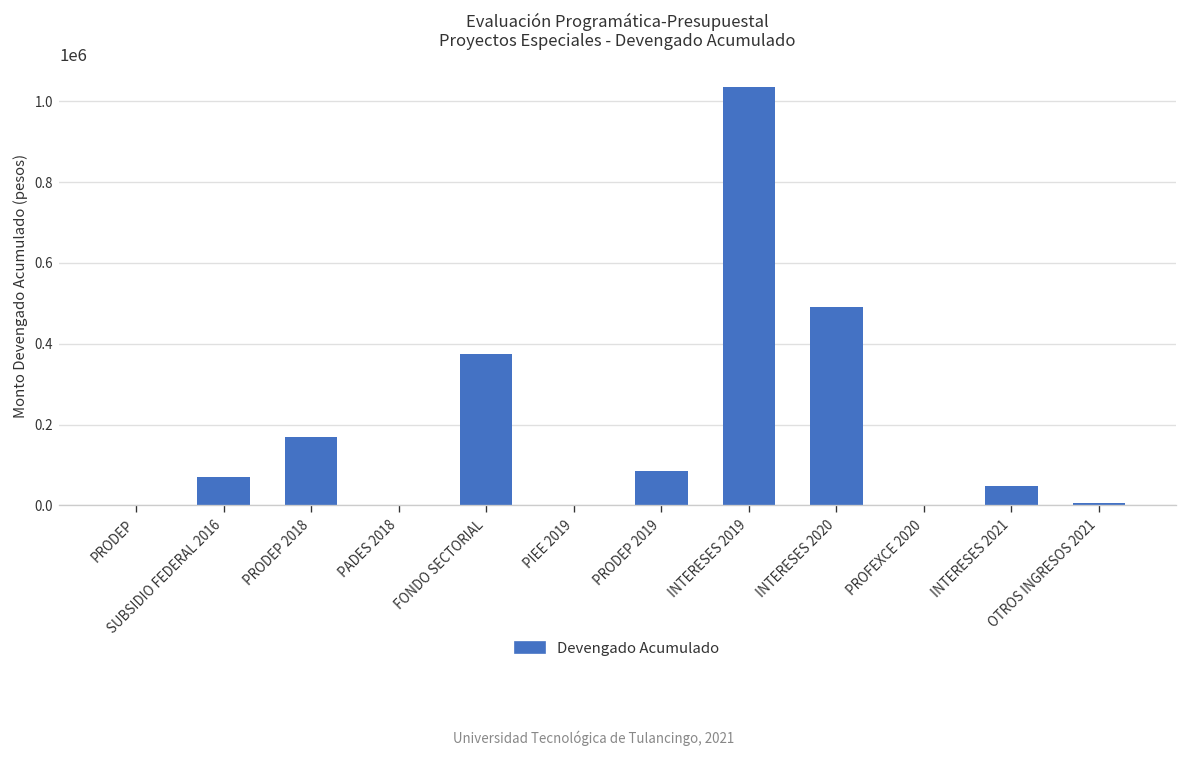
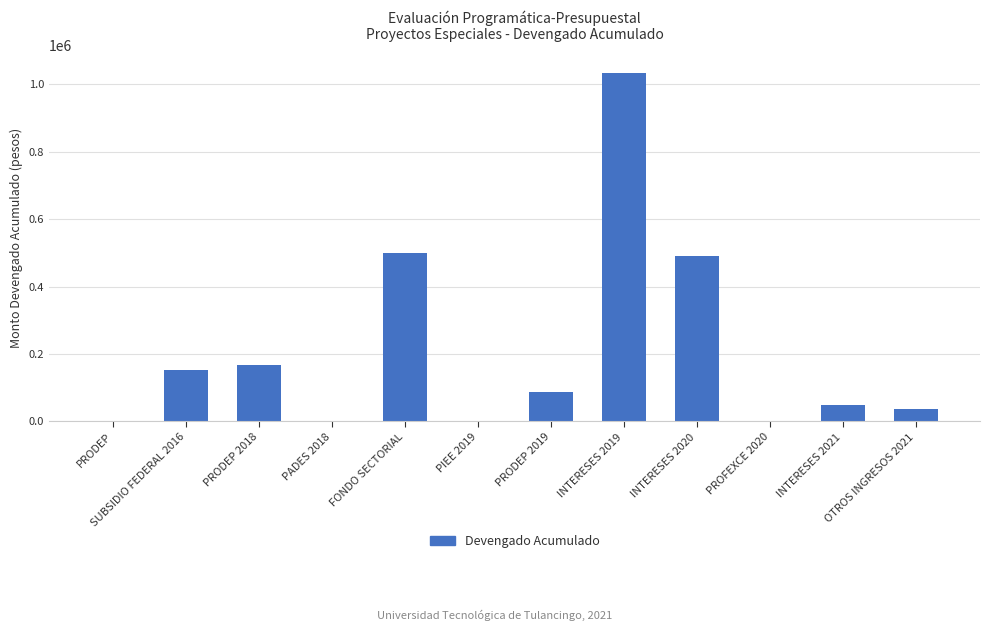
SUBSIDIO FEDERAL 2016: 70000 -> 150000
FONDO SECTORIAL: 370000 -> 500000
OTROS INGRESOS 2021: 10000 -> 40000
